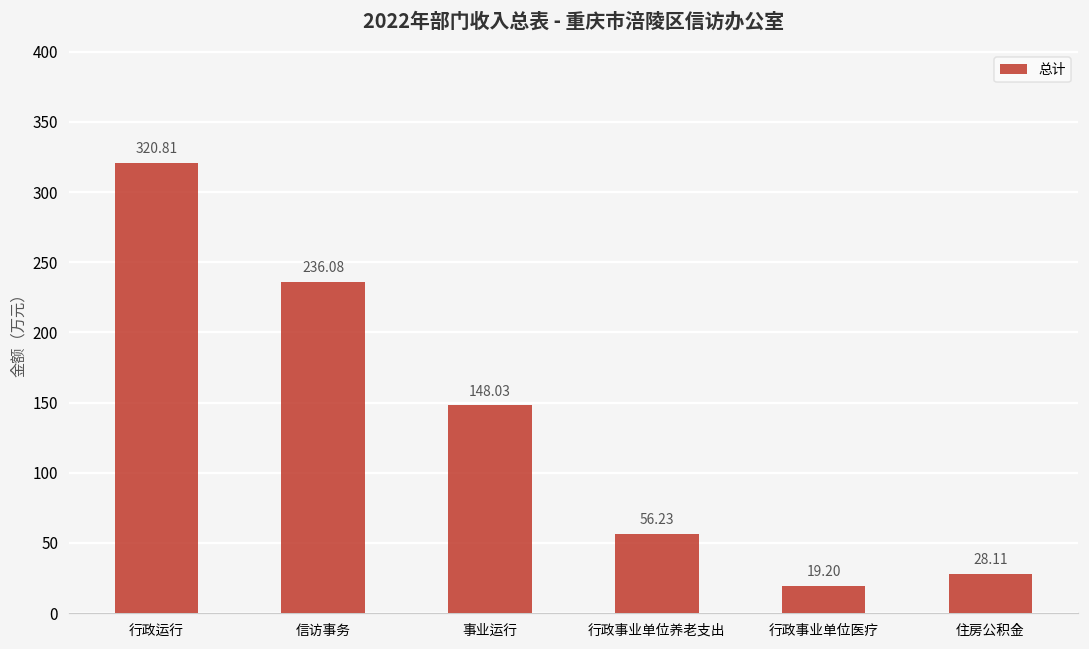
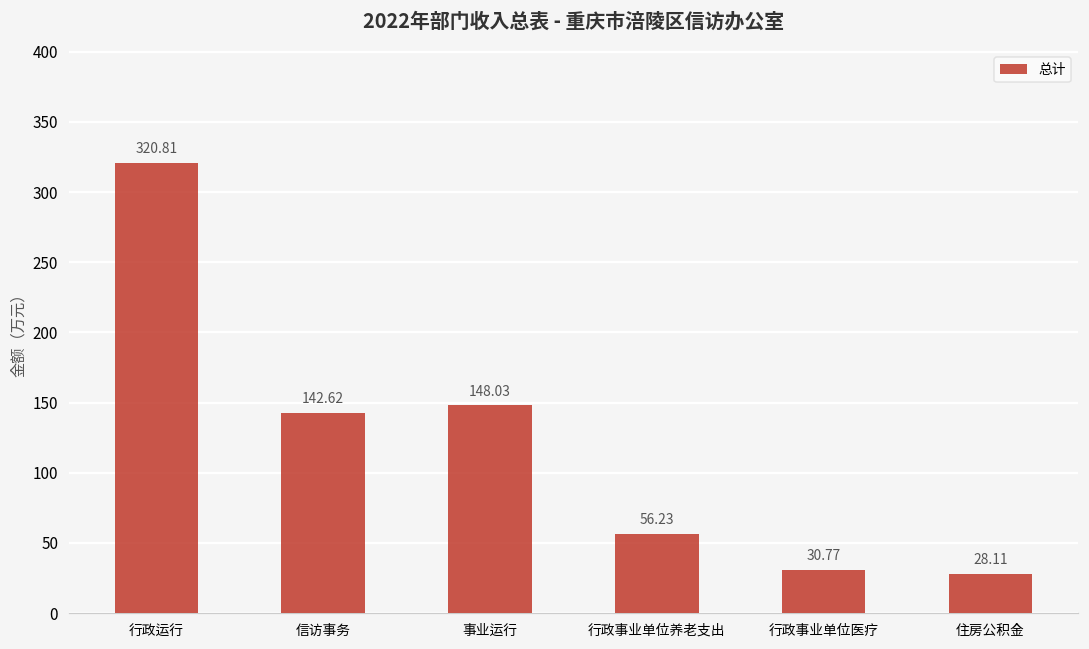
信访事务: 236.08 -> 142.62
行政事业单位医疗: 19.20 -> 30.77
